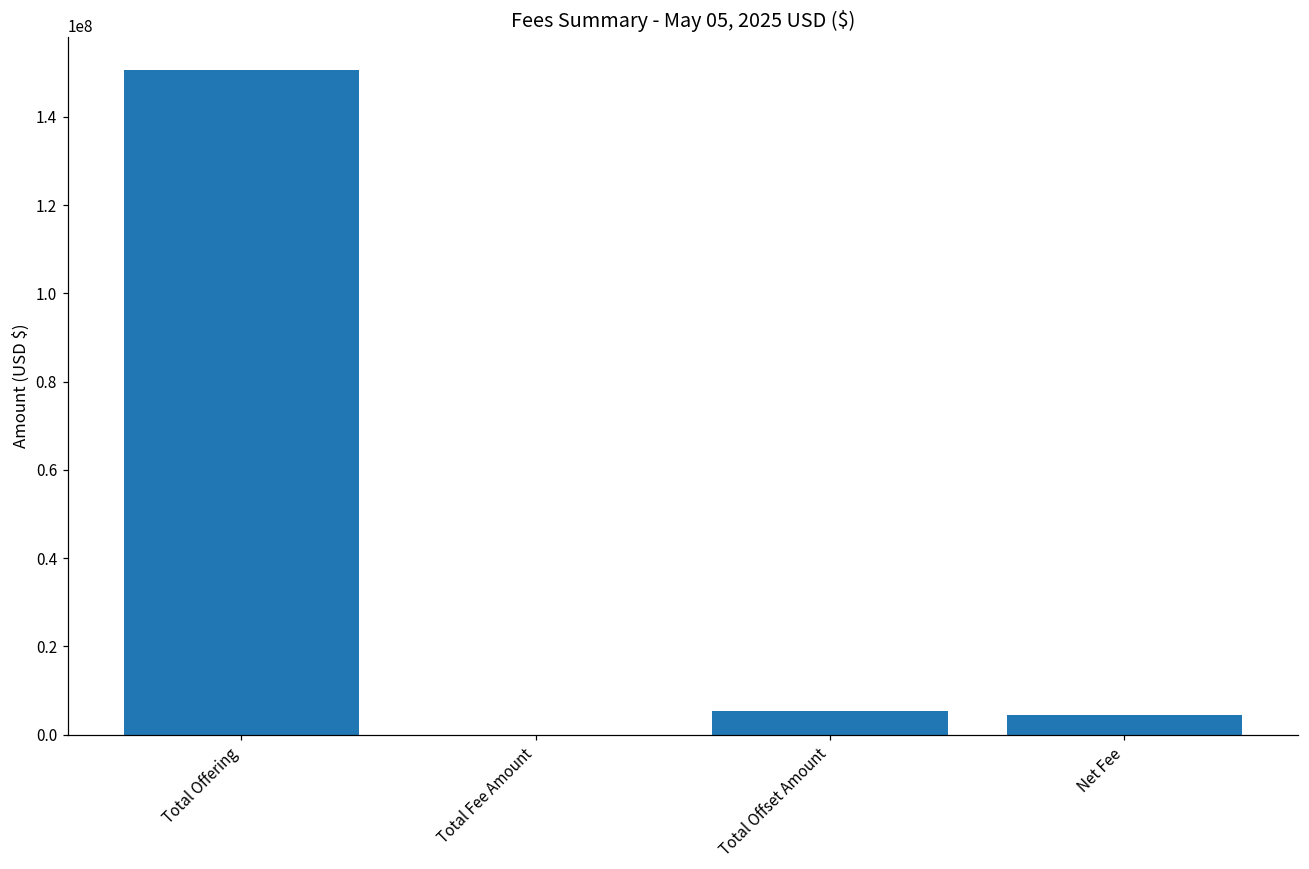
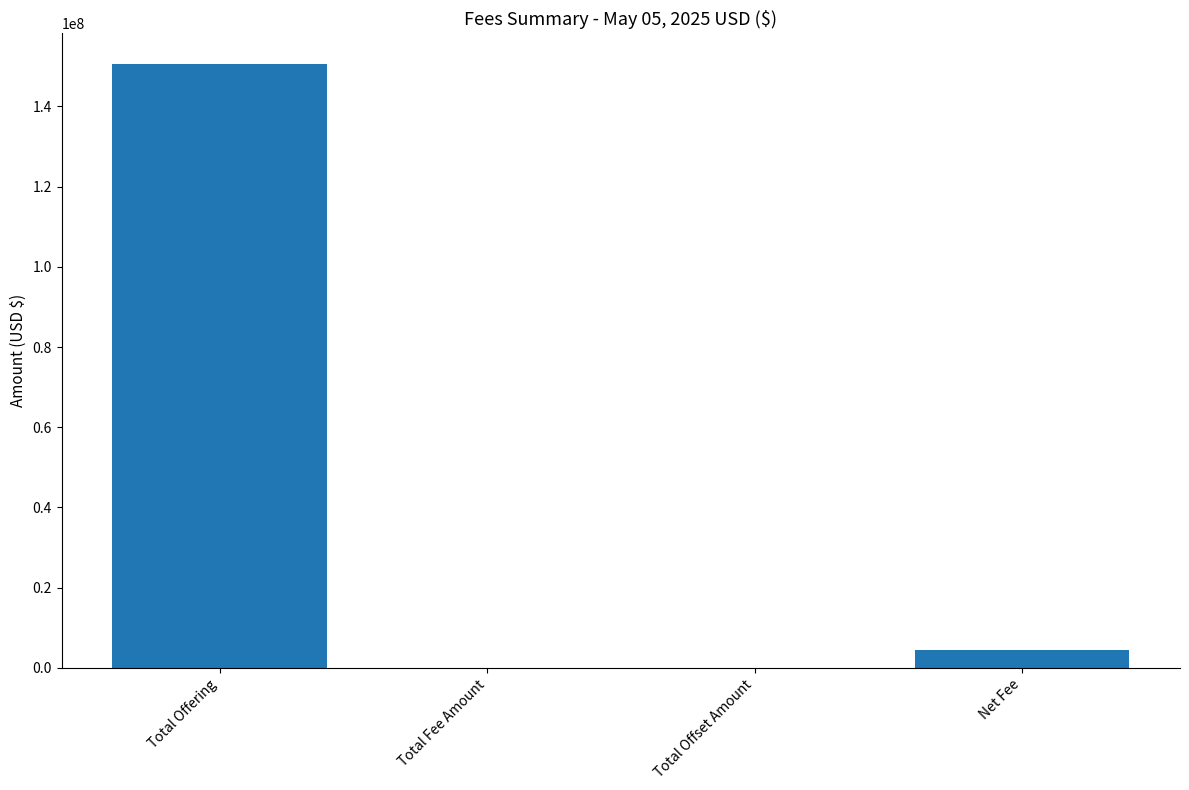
Total Offset Amount: 5000000 -> 0
